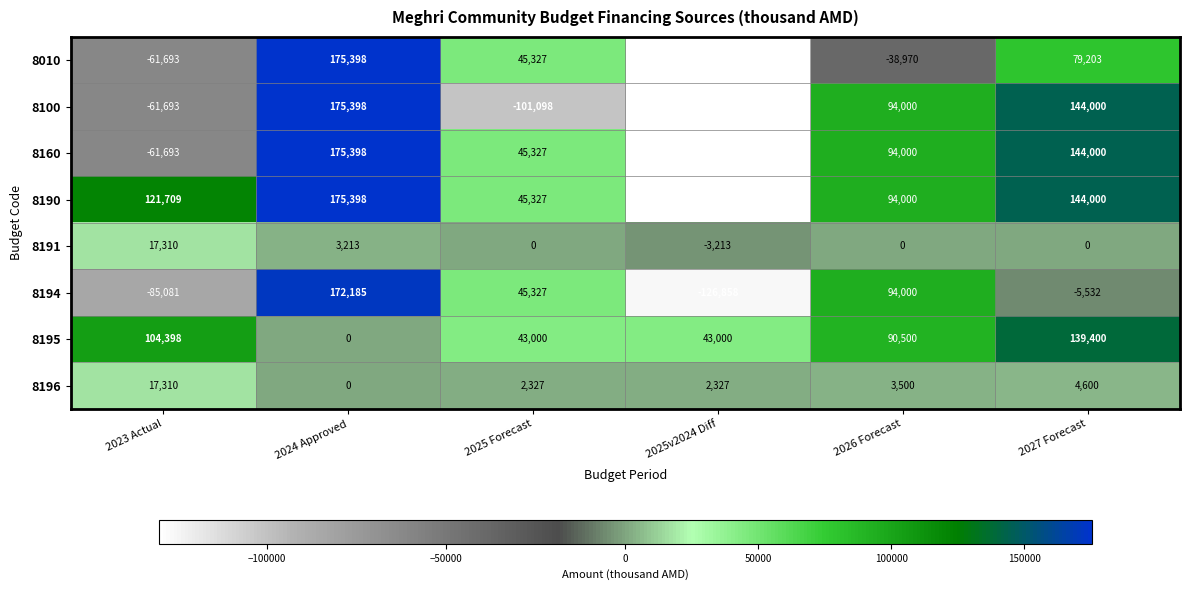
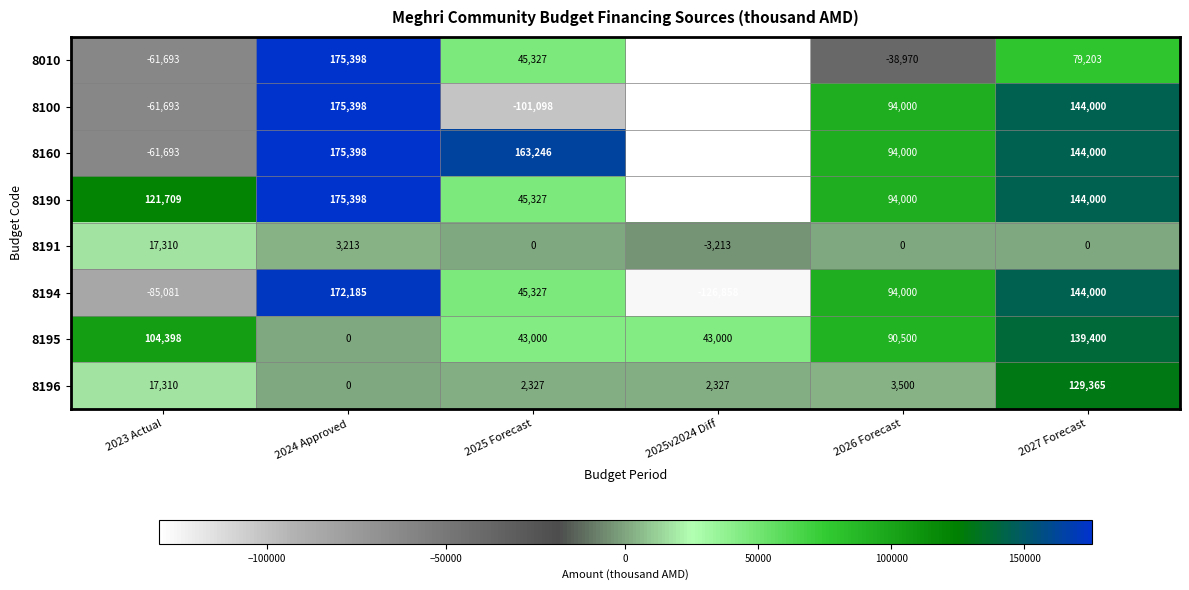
8160, 2025 Forecast: 45,327 -> 163,246
8194, 2027 Forecast: -5,532 -> 144,000
8196, 2027 Forecast: 4,600 -> 129,365
